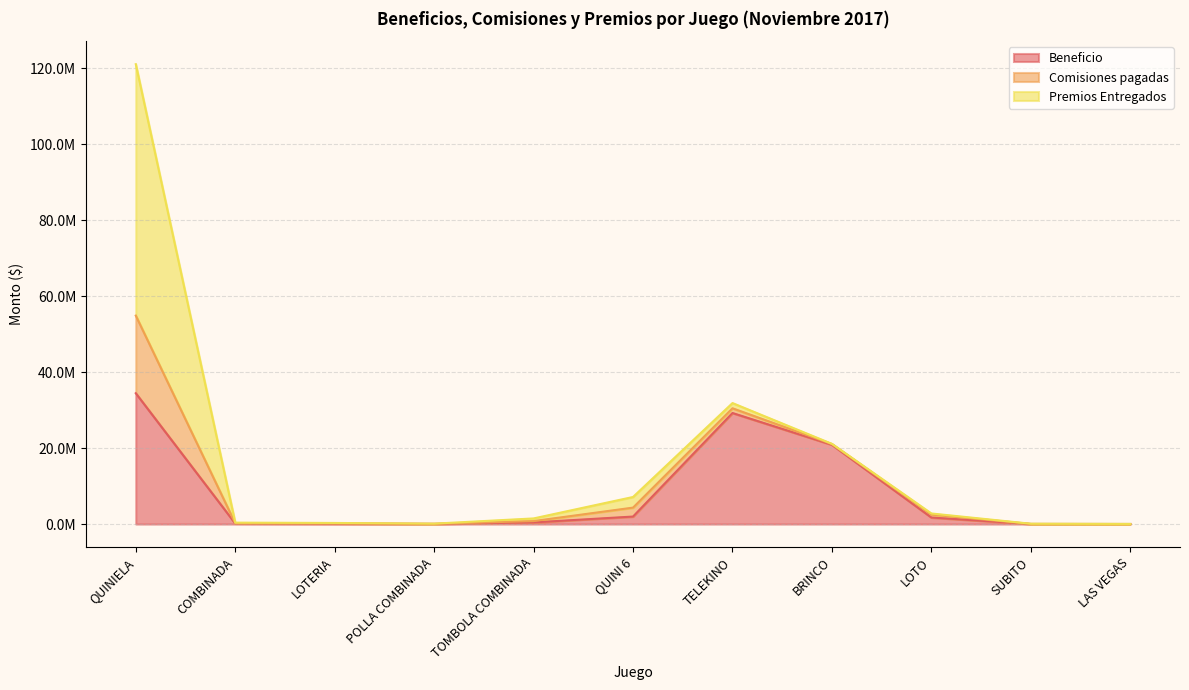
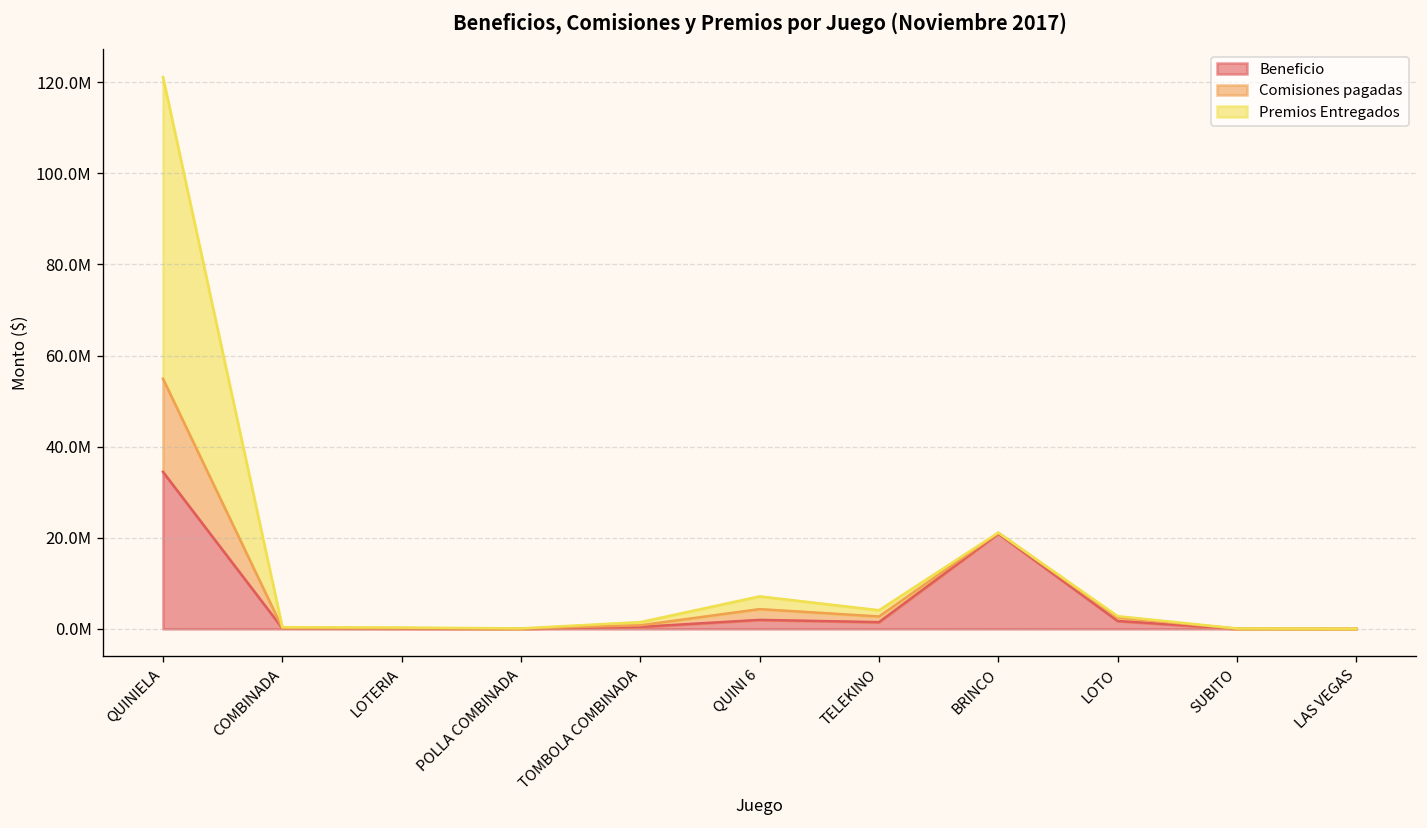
Beneficio, TELEKINO: 29000000 -> 1000000
